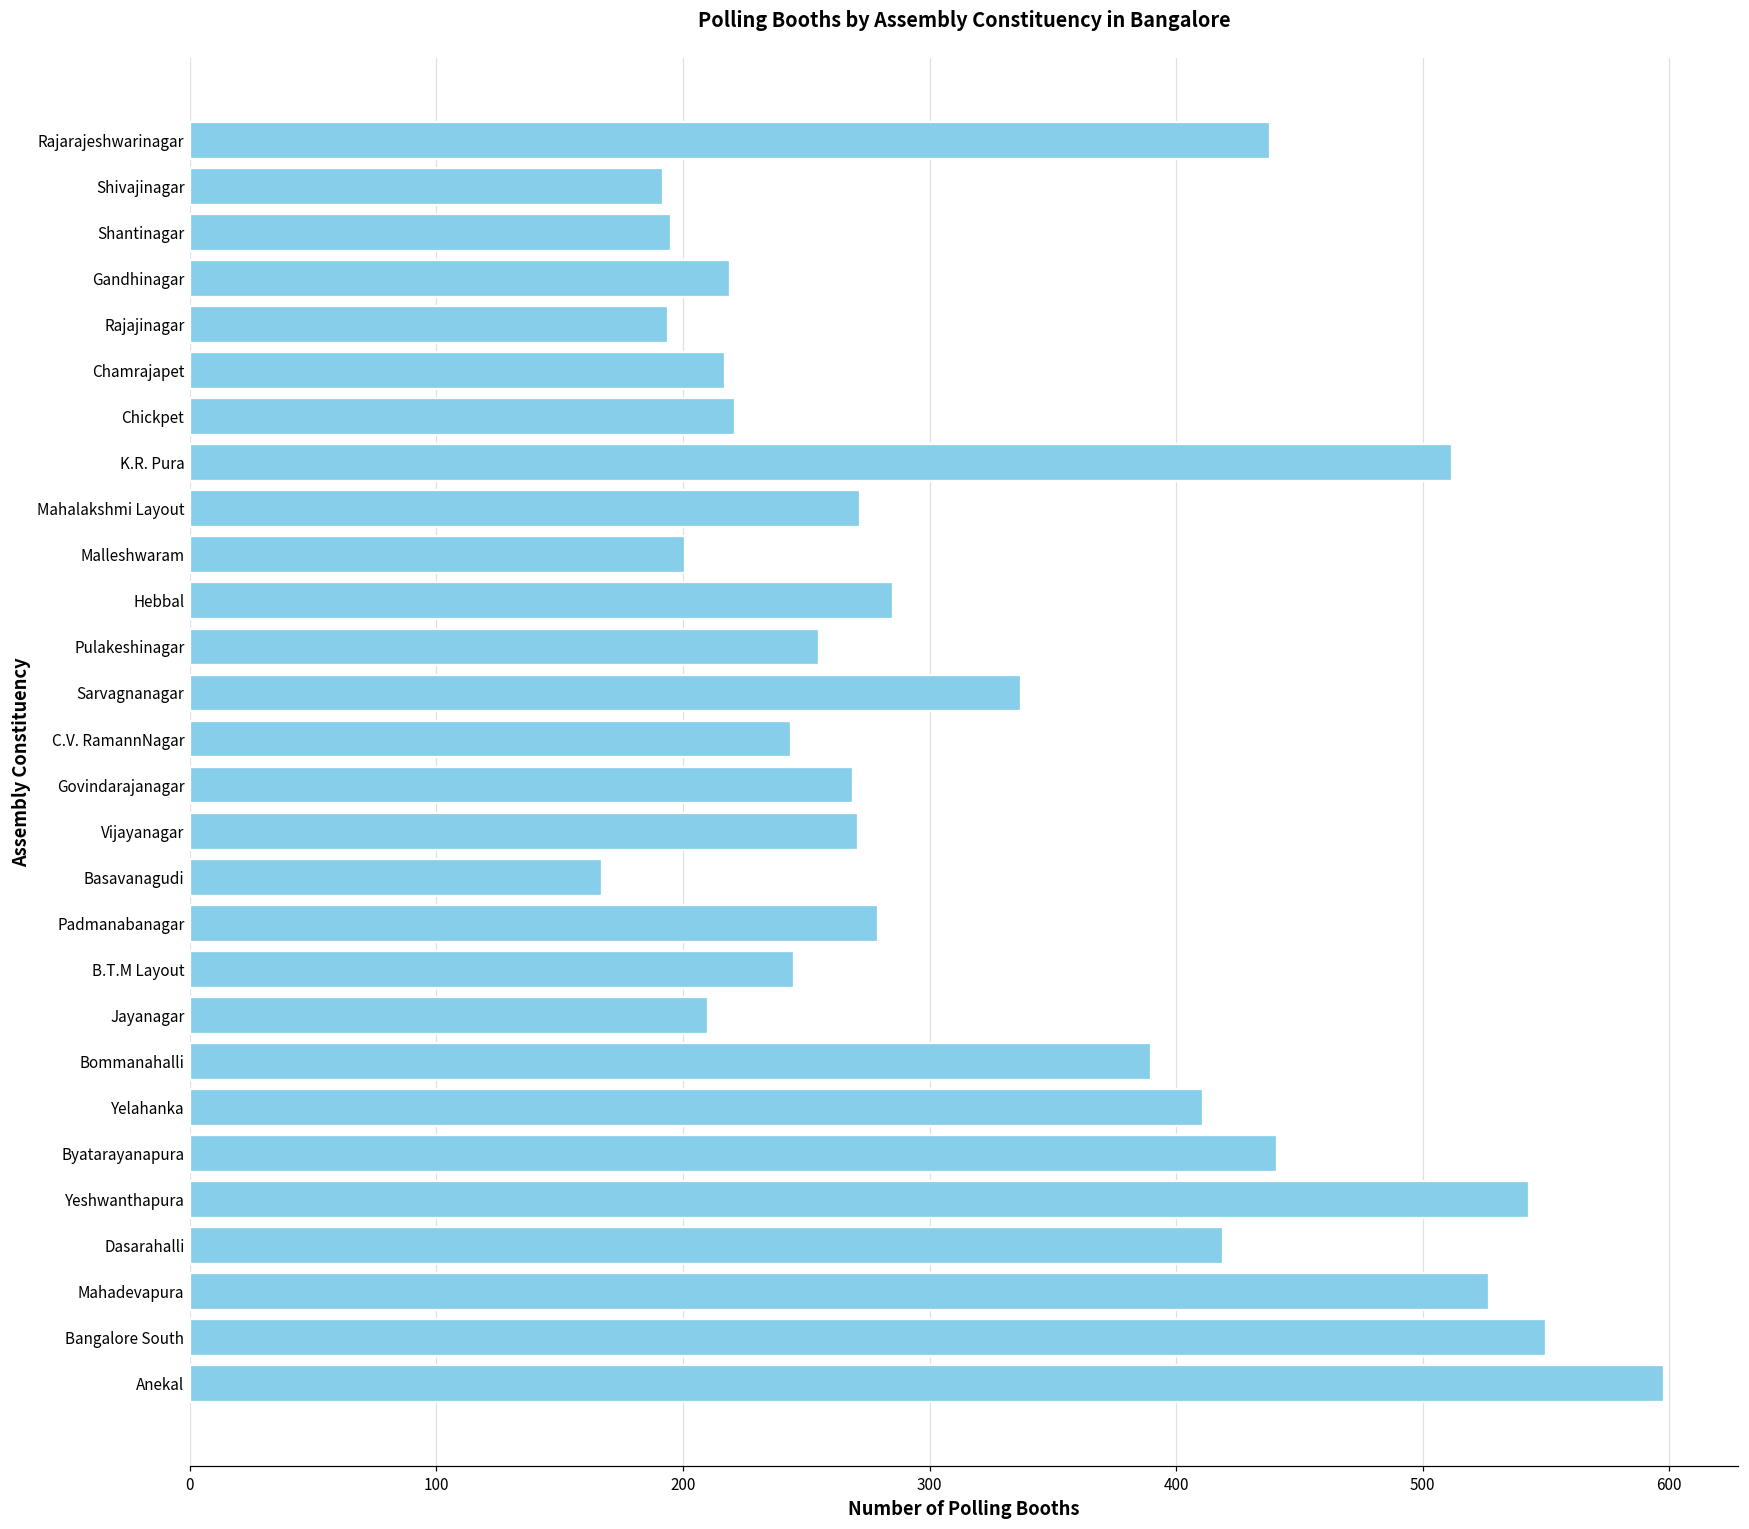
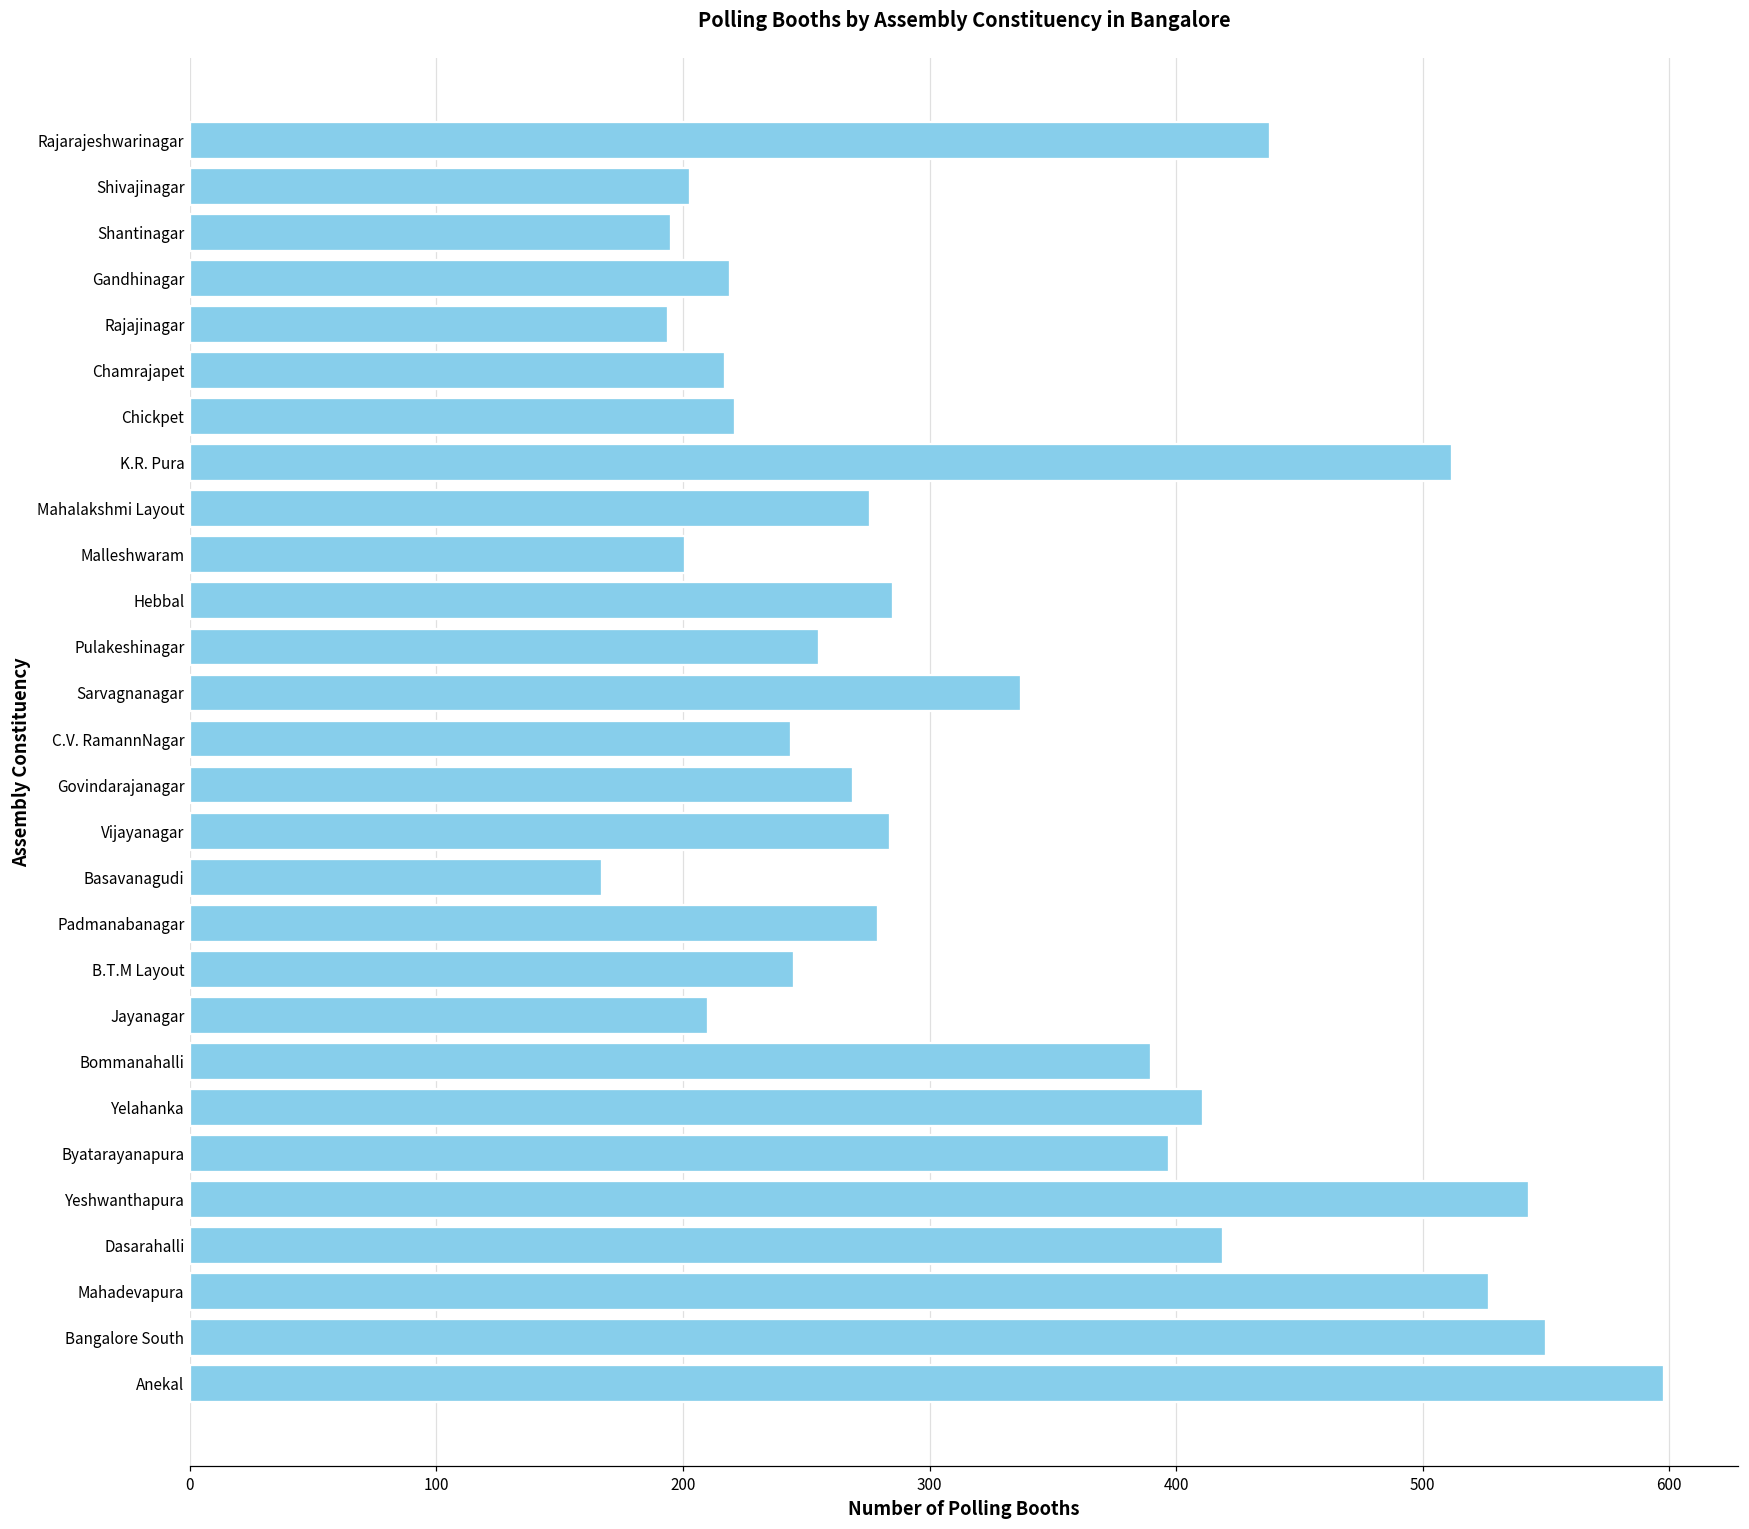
Shivajinagar: 192 -> 203
Mahalakshmi Layout: 272 -> 276
Vijayanagar: 271 -> 284
Byatarayanapura: 441 -> 397
